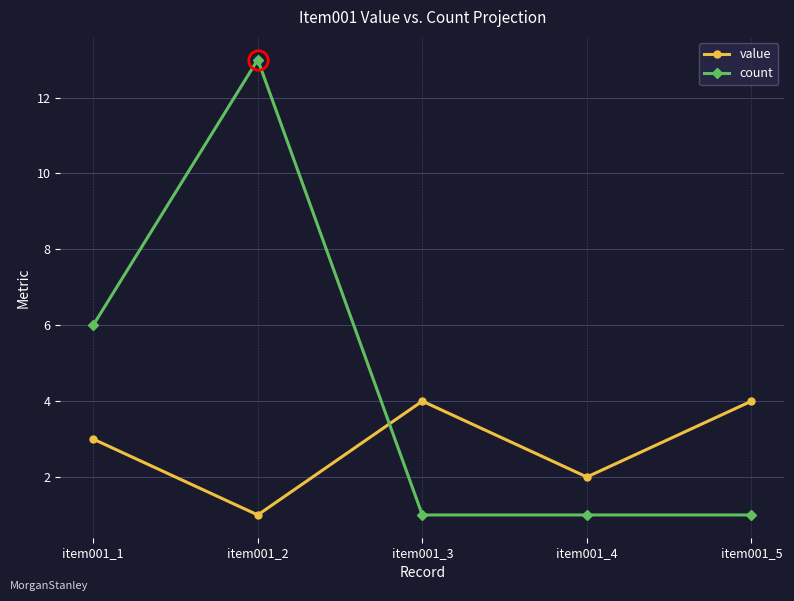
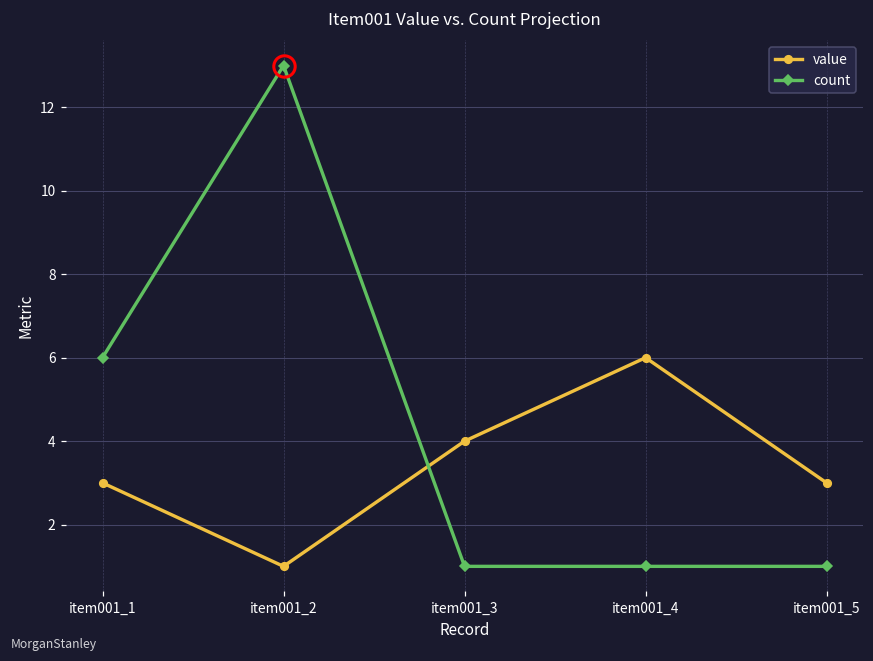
value, item001_4: 2 -> 6
value, item001_5: 4 -> 3
